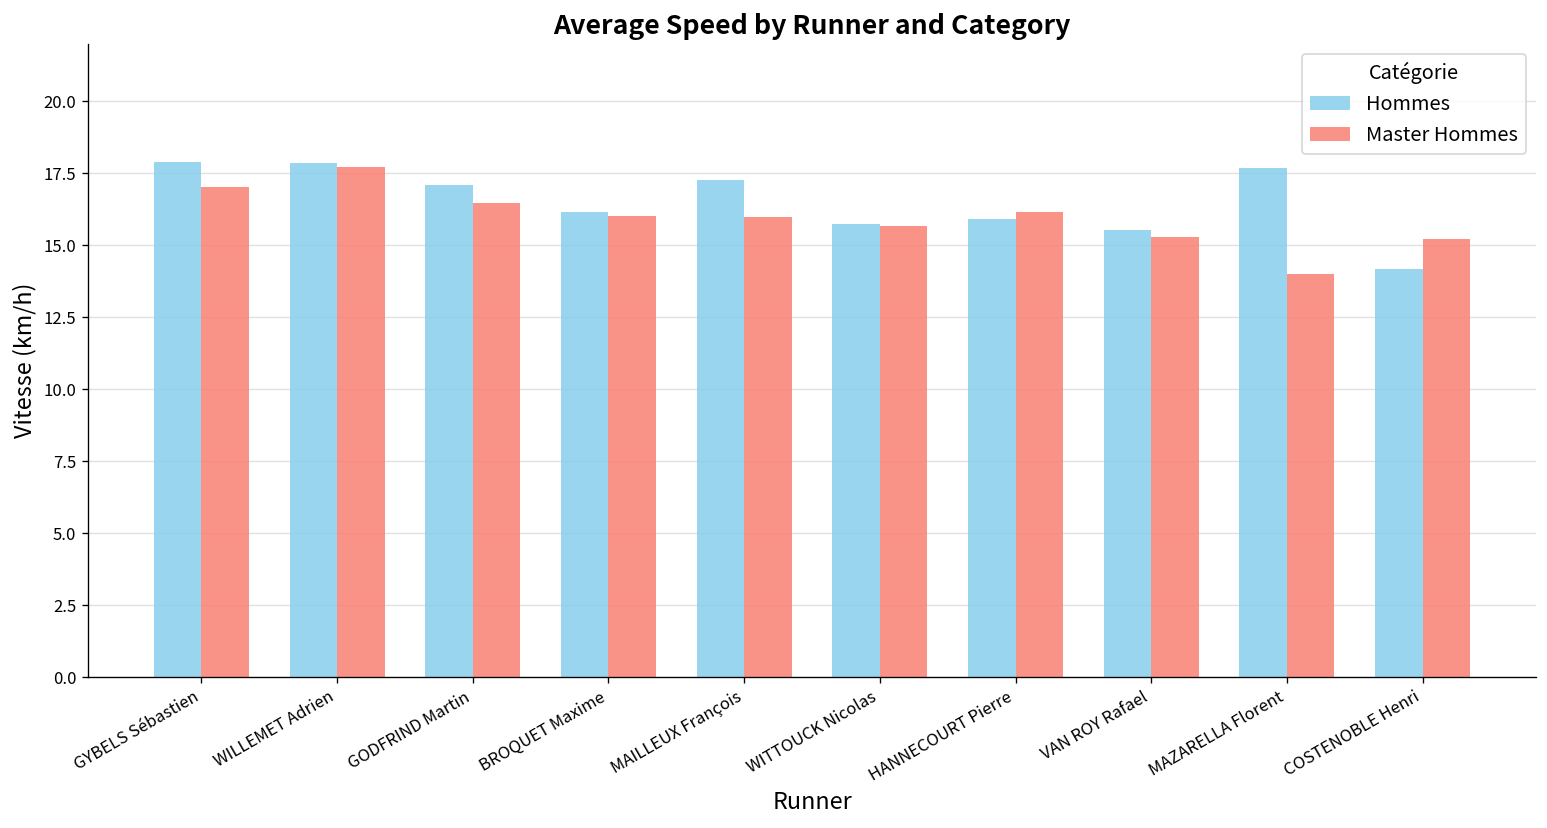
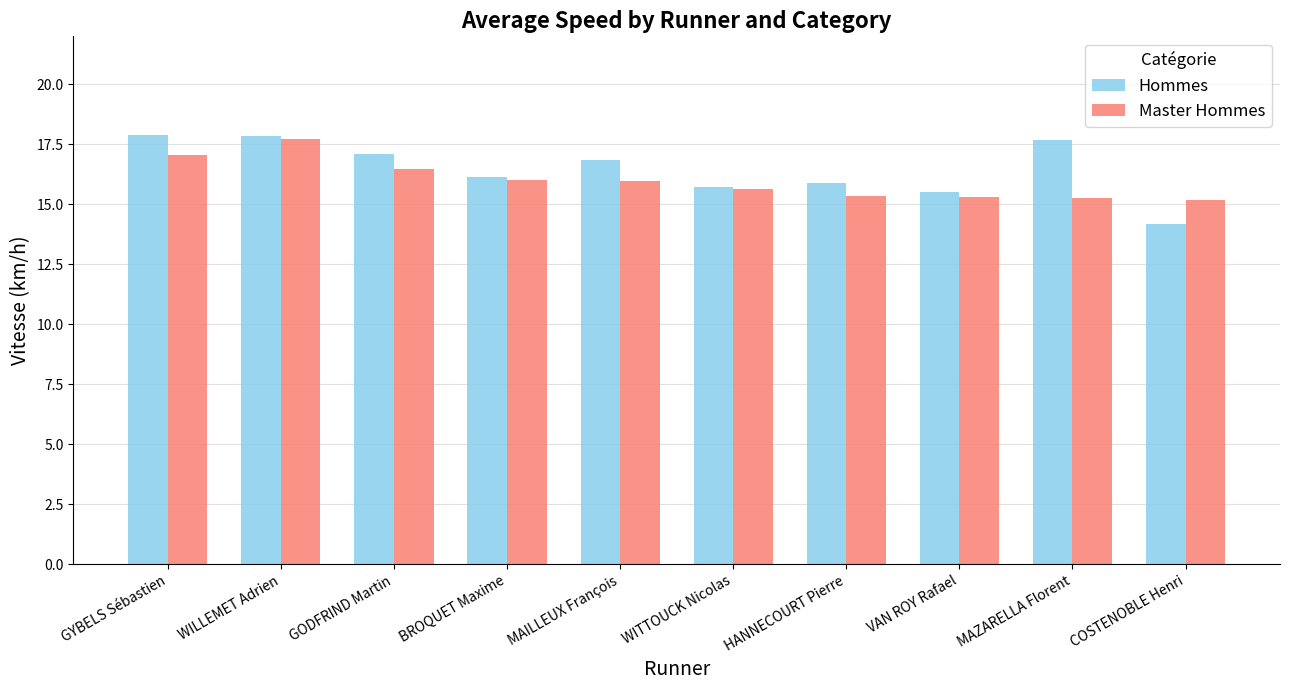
Hommes, MAILLEUX François: 17.3 -> 16.9
Master Hommes, HANNECOURT Pierre: 16.1 -> 15.3
Master Hommes, MAZARELLA Florent: 14.0 -> 15.3
